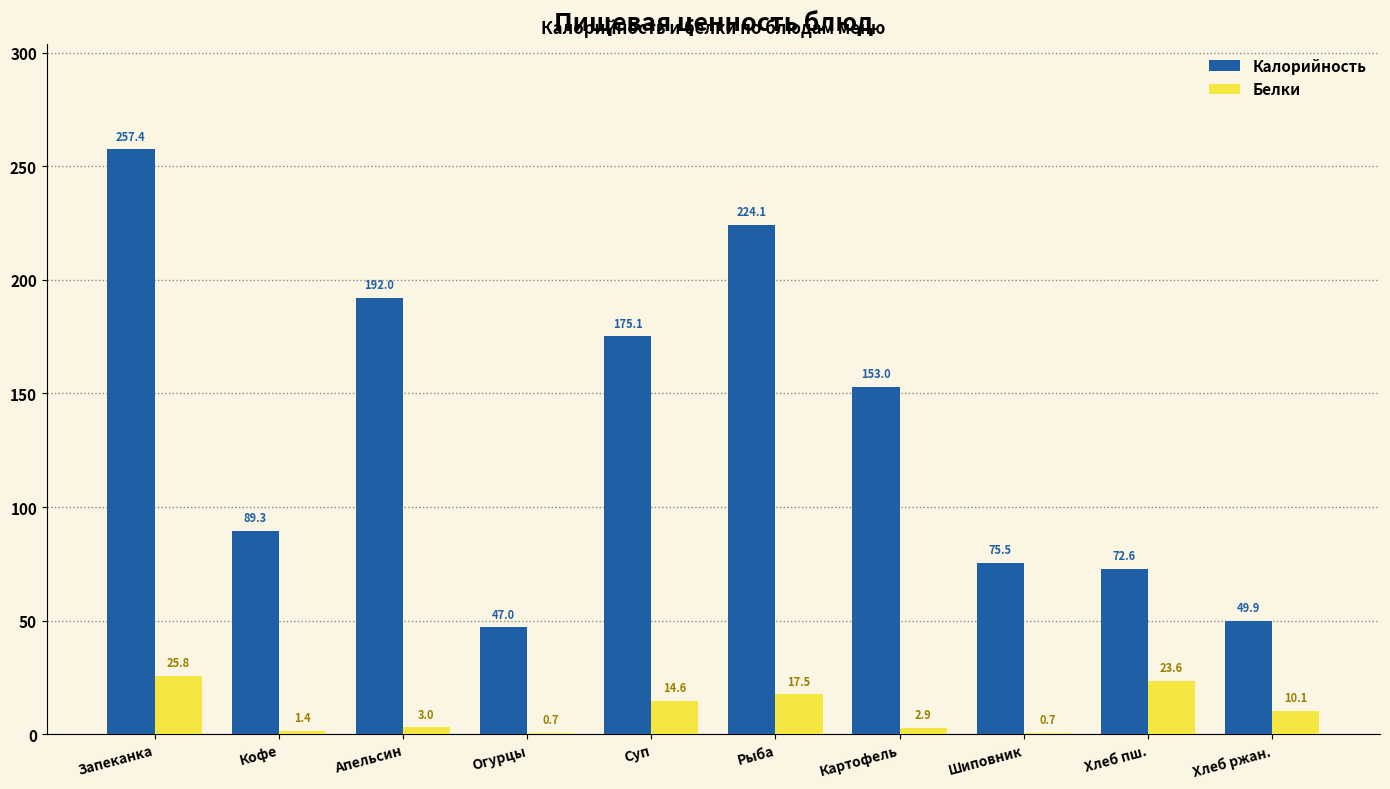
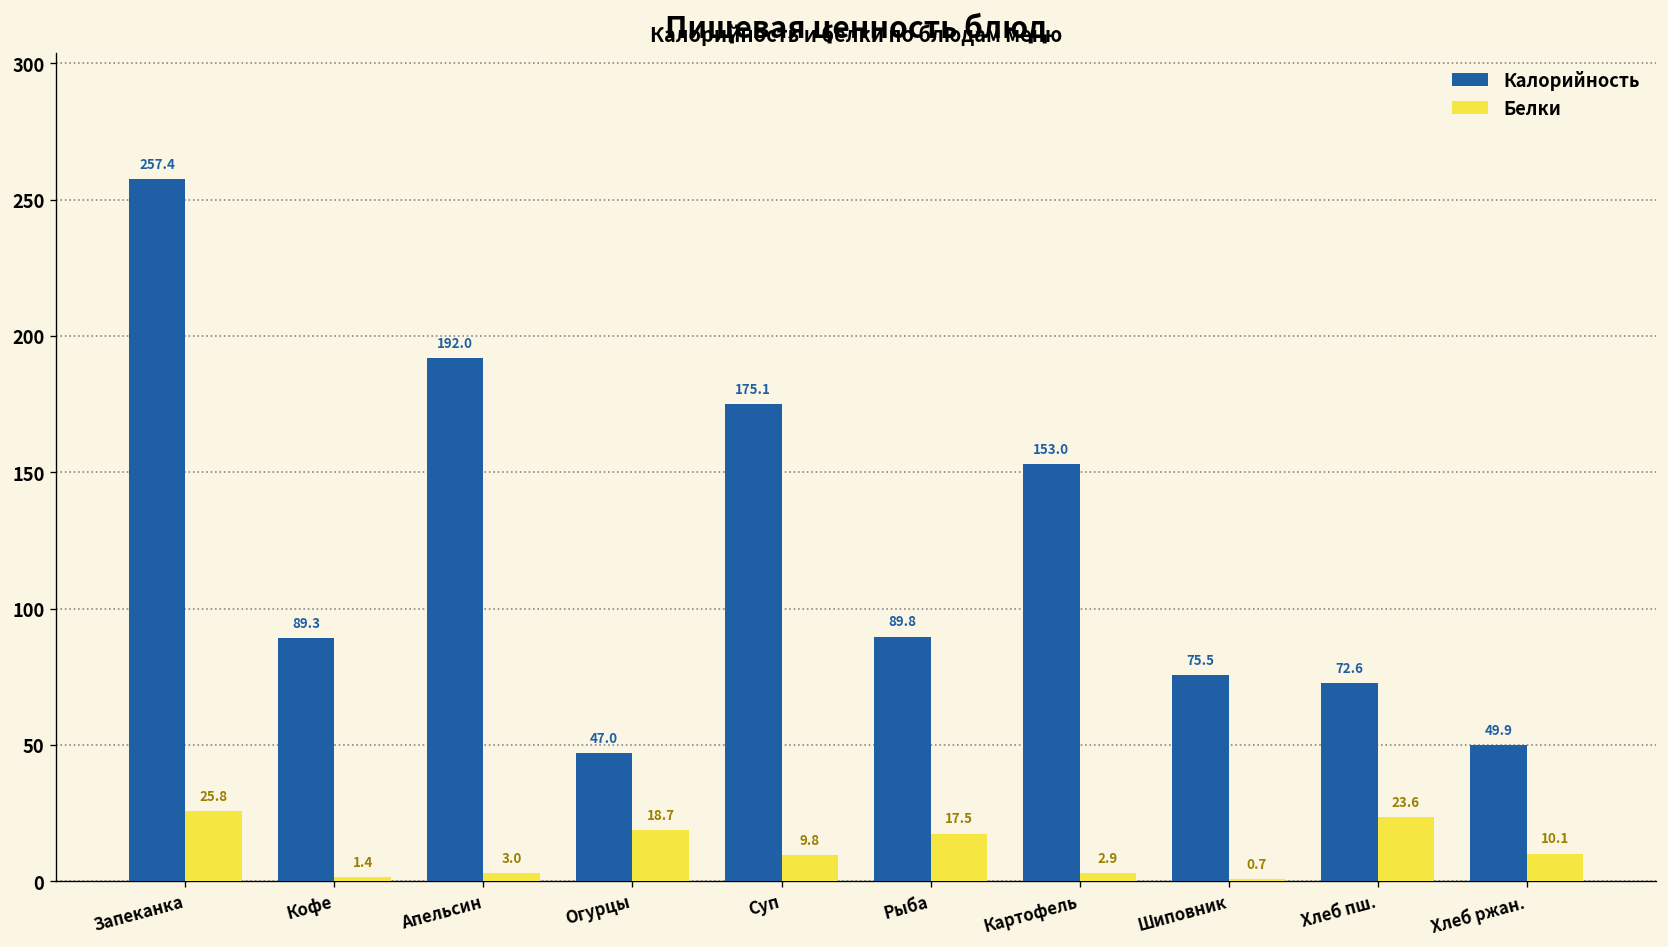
Белки, Огурцы: 0.7 -> 18.7
Белки, Суп: 14.6 -> 9.8
Калорийность, Рыба: 224.1 -> 89.8
